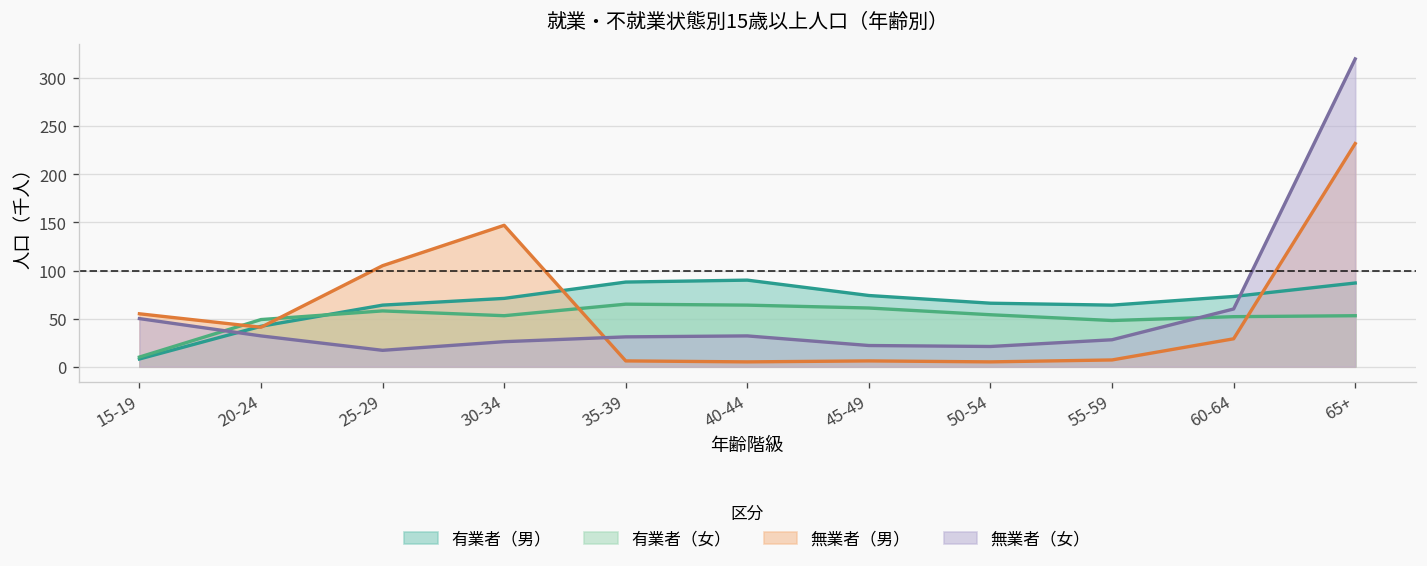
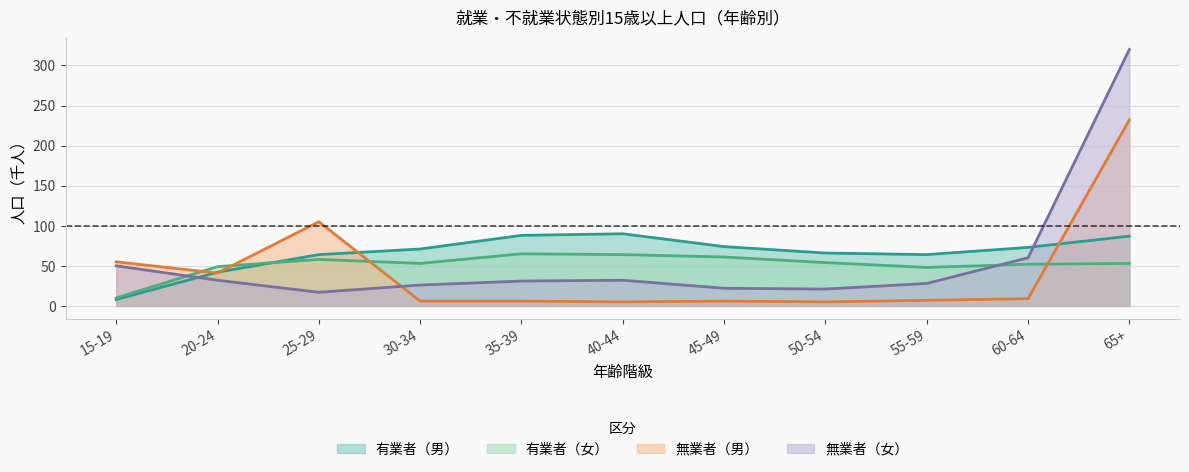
無業者（男）, 30-34: 150 -> 10
無業者（男）, 60-64: 30 -> 10
